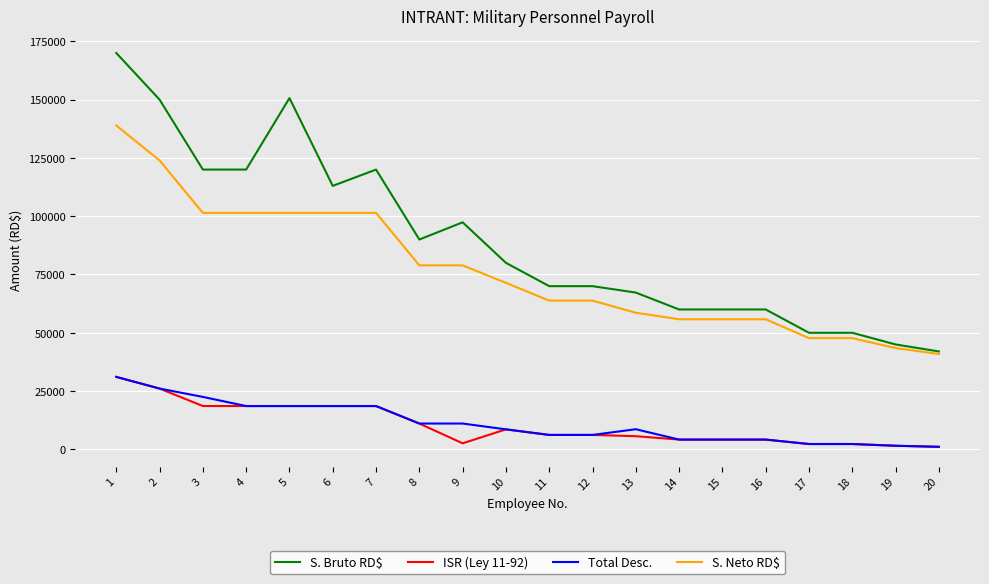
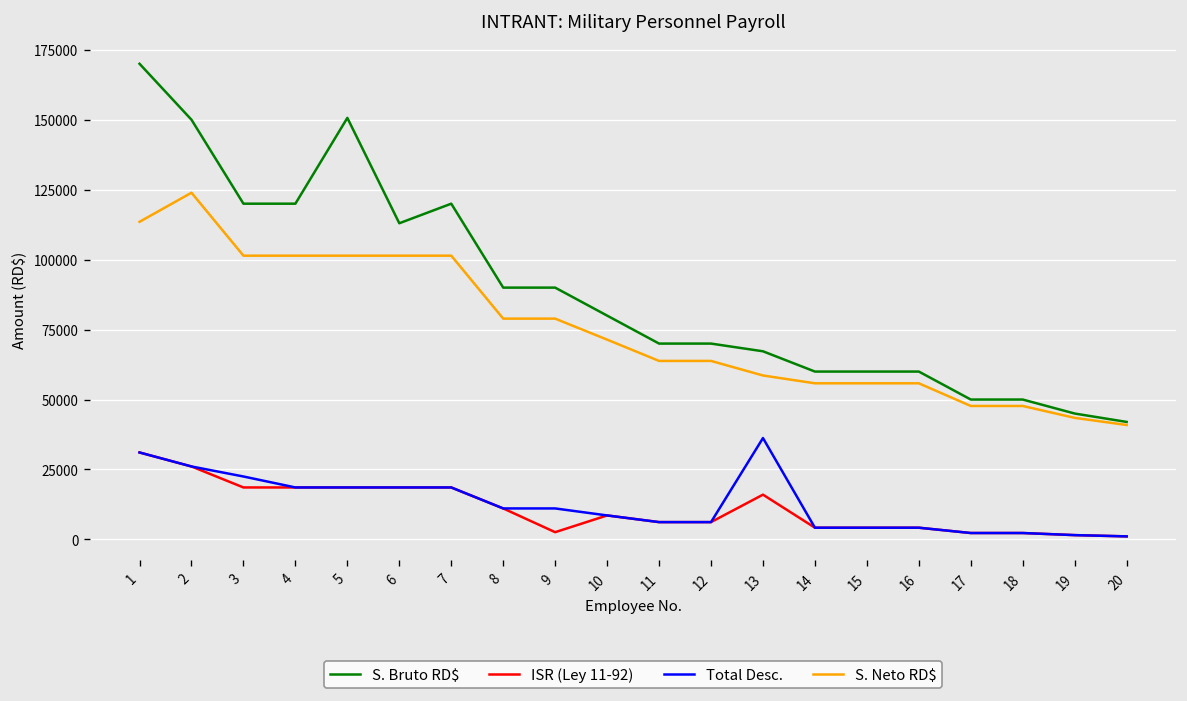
S. Neto RD$, 1: 139000 -> 114000
S. Bruto RD$, 9: 97000 -> 90000
ISR (Ley 11-92), 13: 6000 -> 16000
Total Desc., 13: 9000 -> 36000
